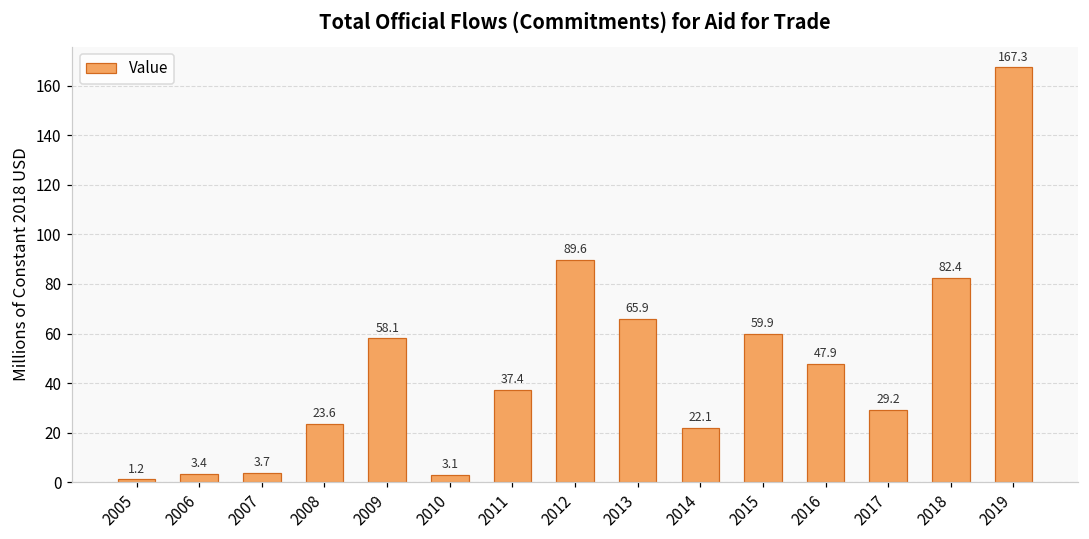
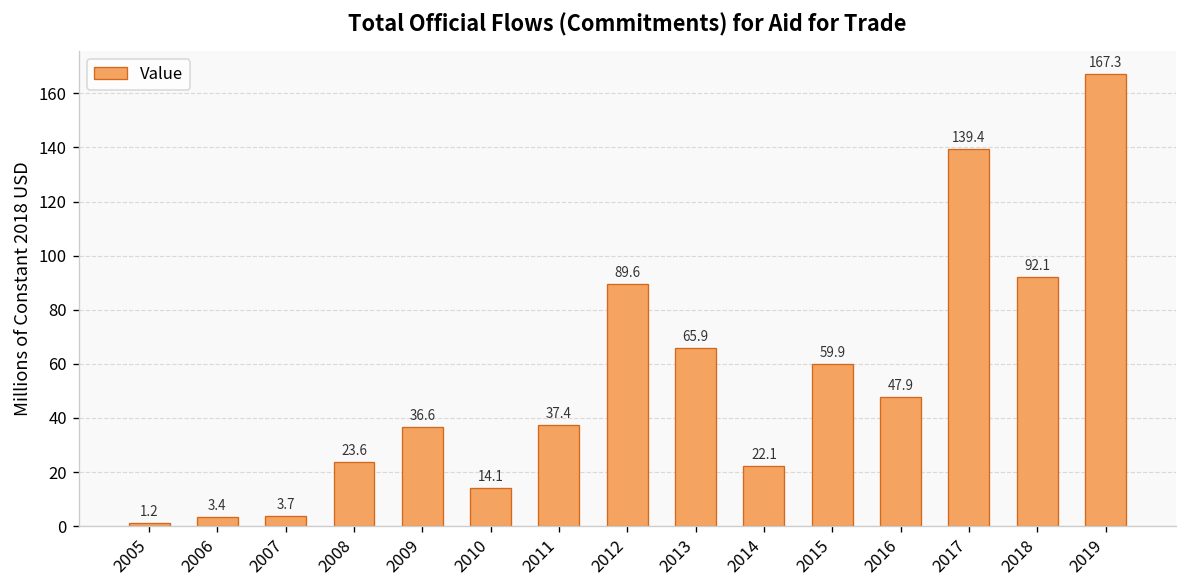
2009: 58.1 -> 36.6
2010: 3.1 -> 14.1
2017: 29.2 -> 139.4
2018: 82.4 -> 92.1
